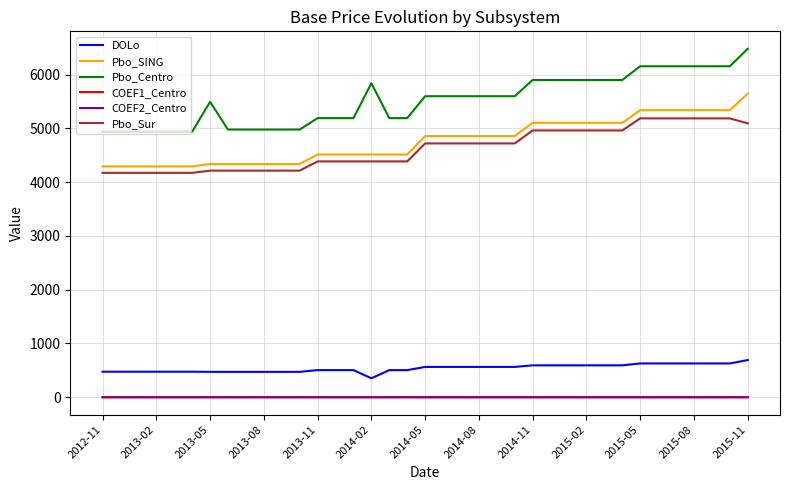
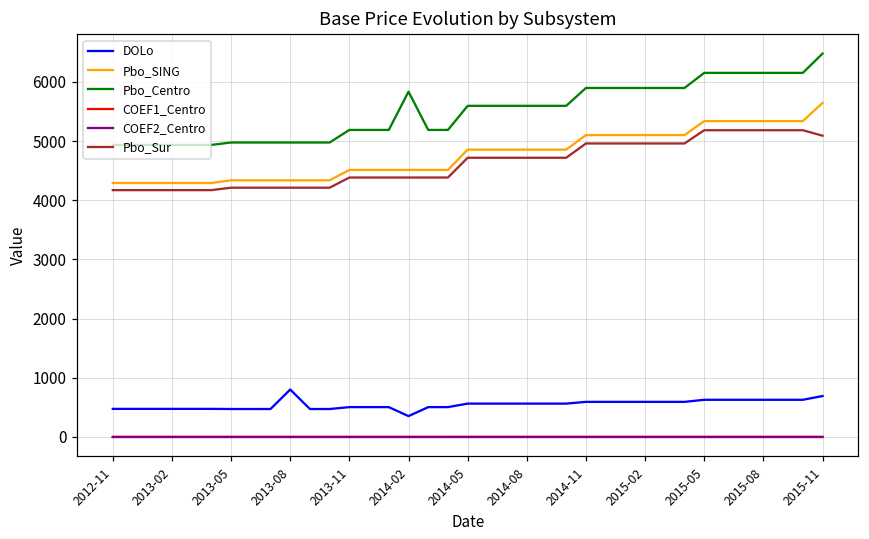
Pbo_Centro, 2013-05: 5500 -> 5000
DOLo, 2013-08: 500 -> 800
